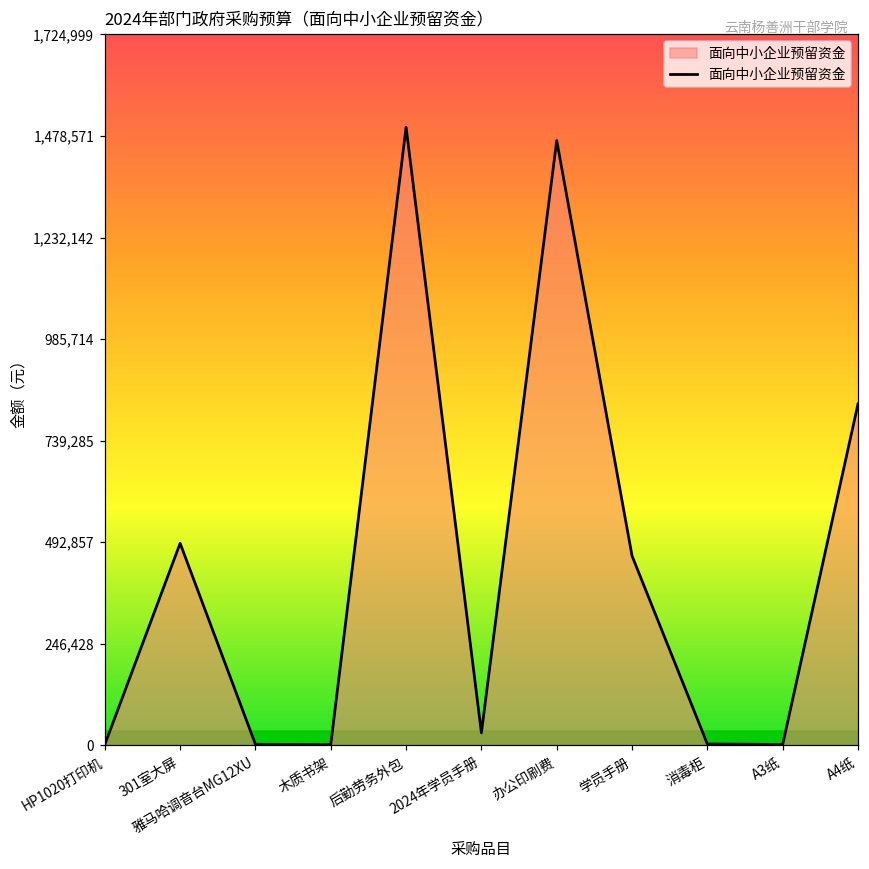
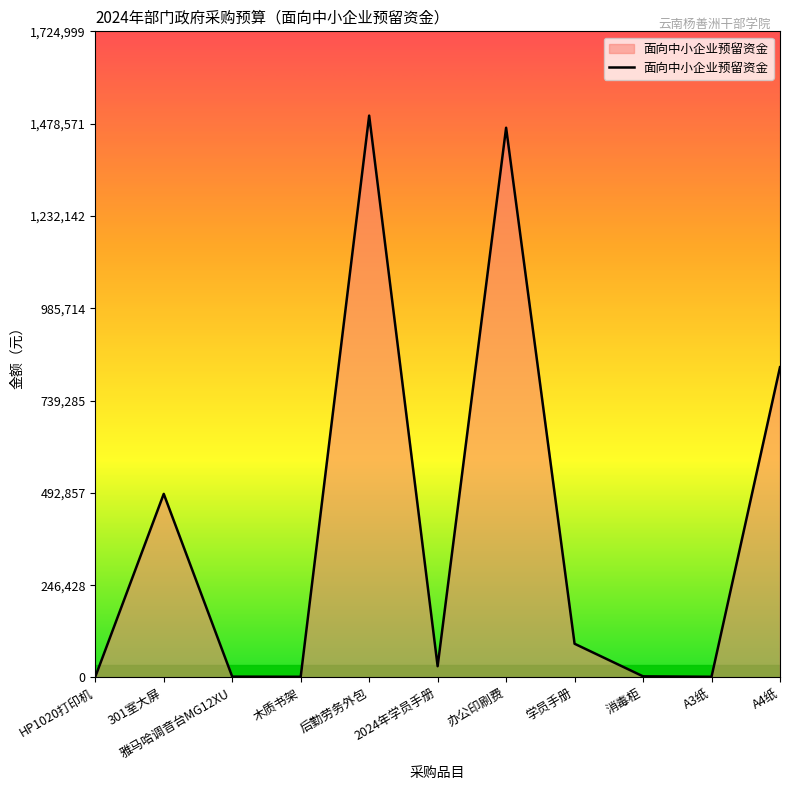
学员手册: 460,000 -> 90,000
